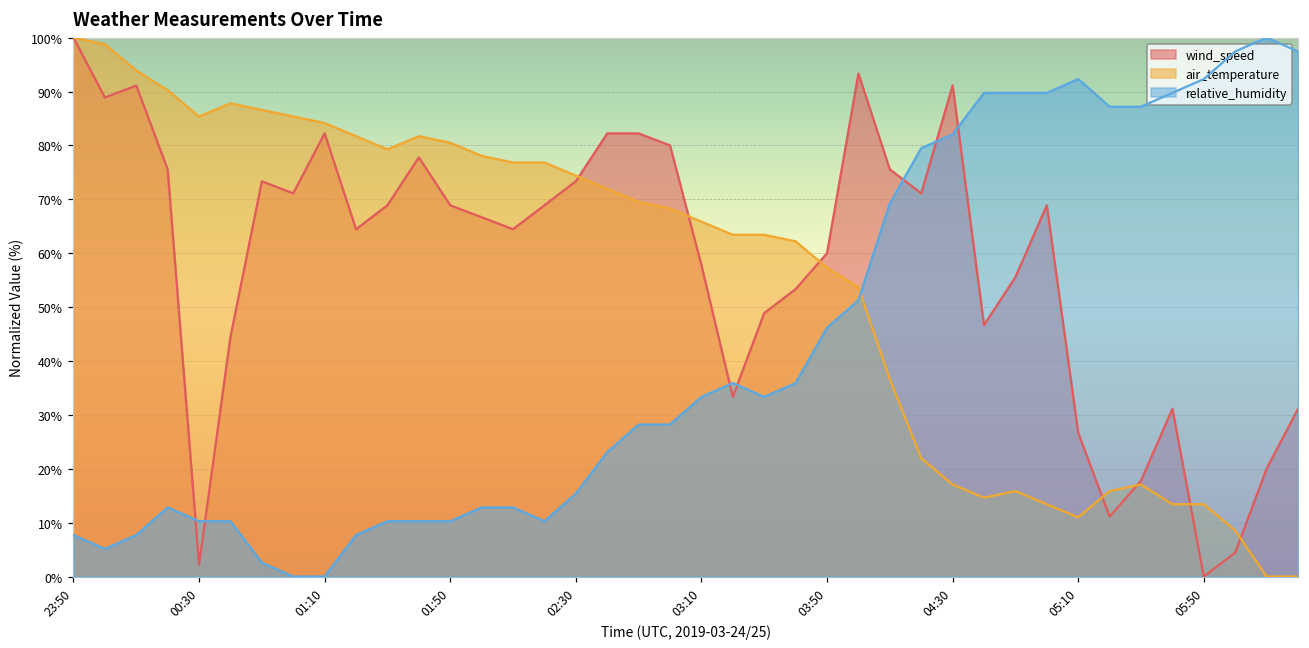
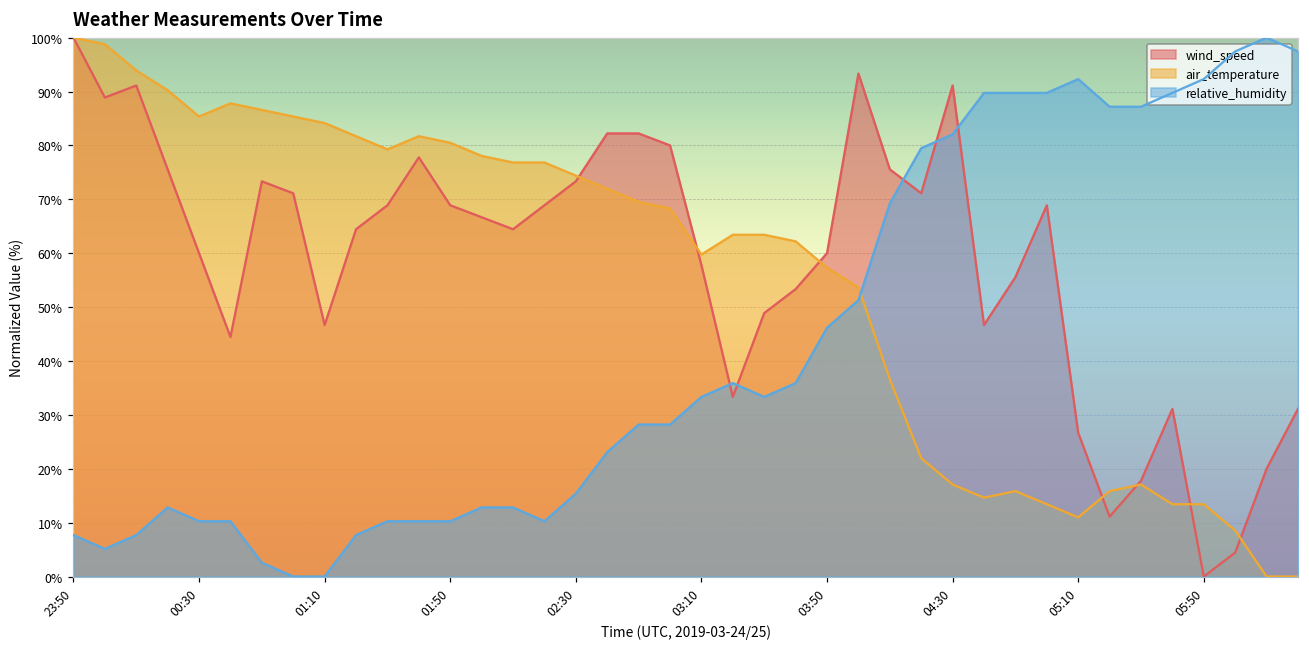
wind_speed, 00:30: 2% -> 60%
wind_speed, 01:10: 82% -> 47%
air_temperature, 03:10: 66% -> 60%
